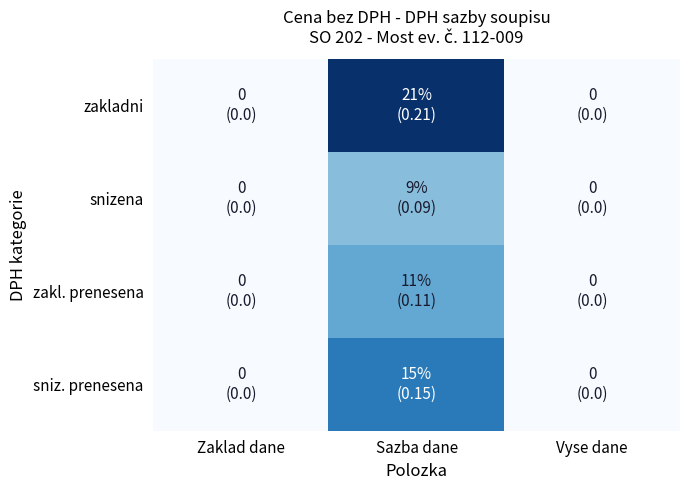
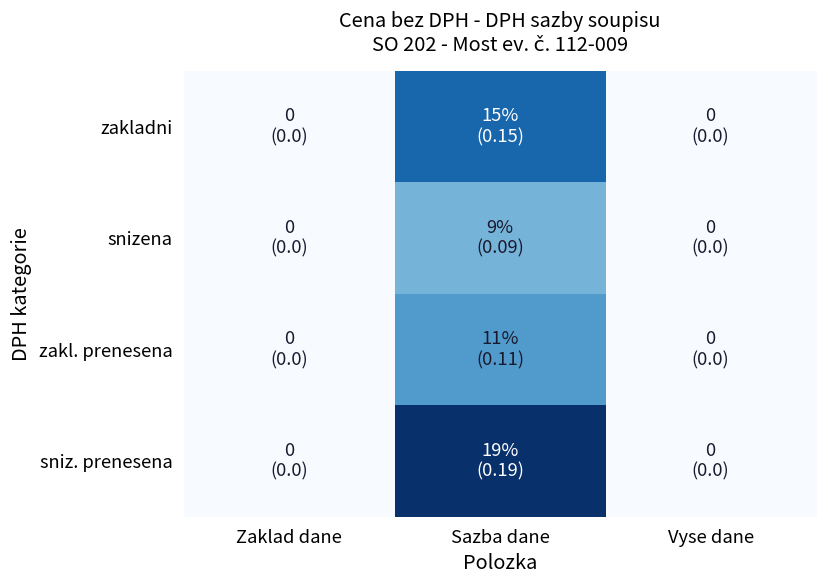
zakladni, Sazba dane: 21% (0.21) -> 15% (0.15)
sniz. prenesena, Sazba dane: 15% (0.15) -> 19% (0.19)
